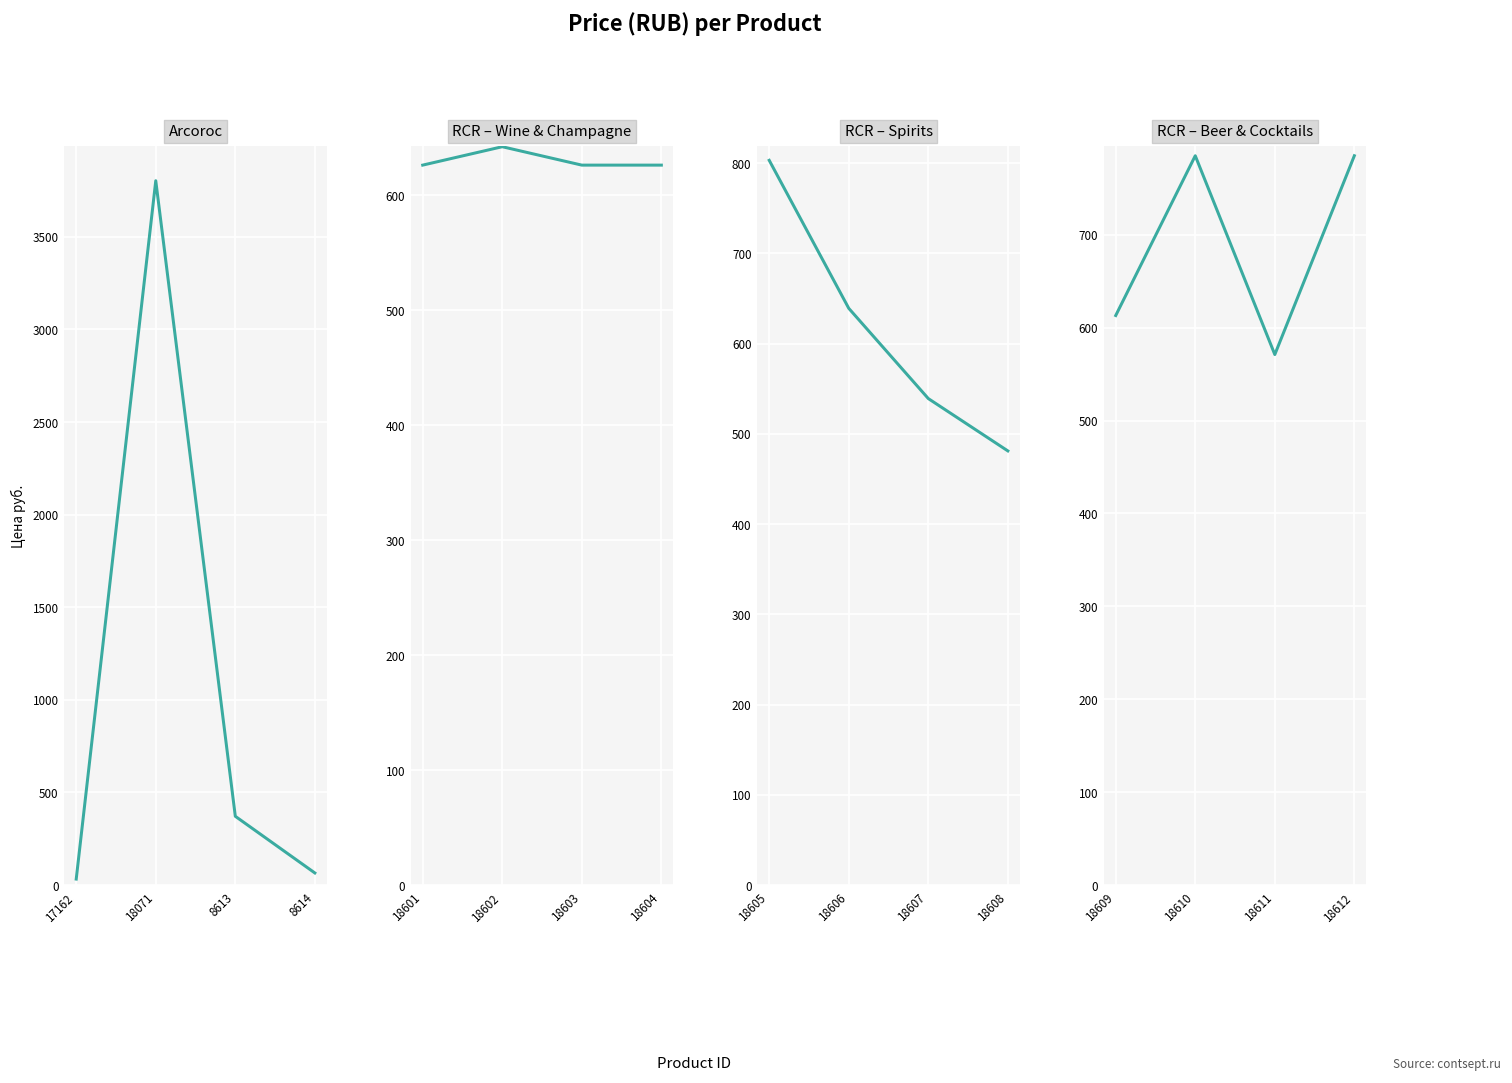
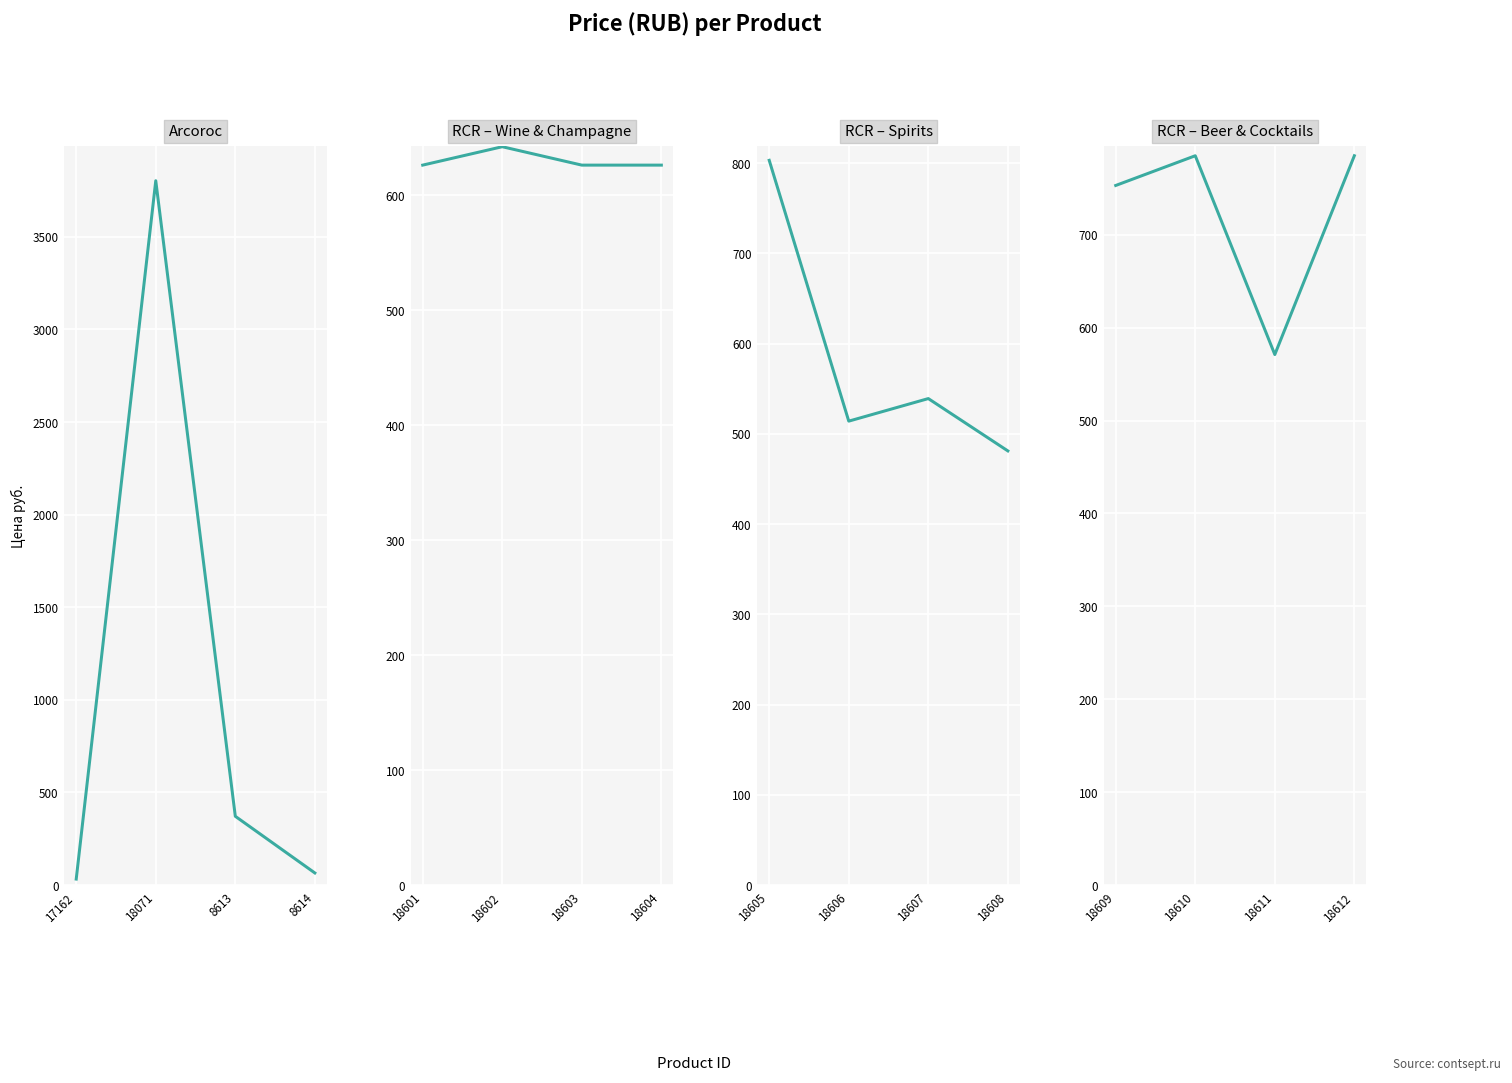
RCR – Spirits, 18606: 640 -> 510
RCR – Beer & Cocktails, 18609: 610 -> 750
